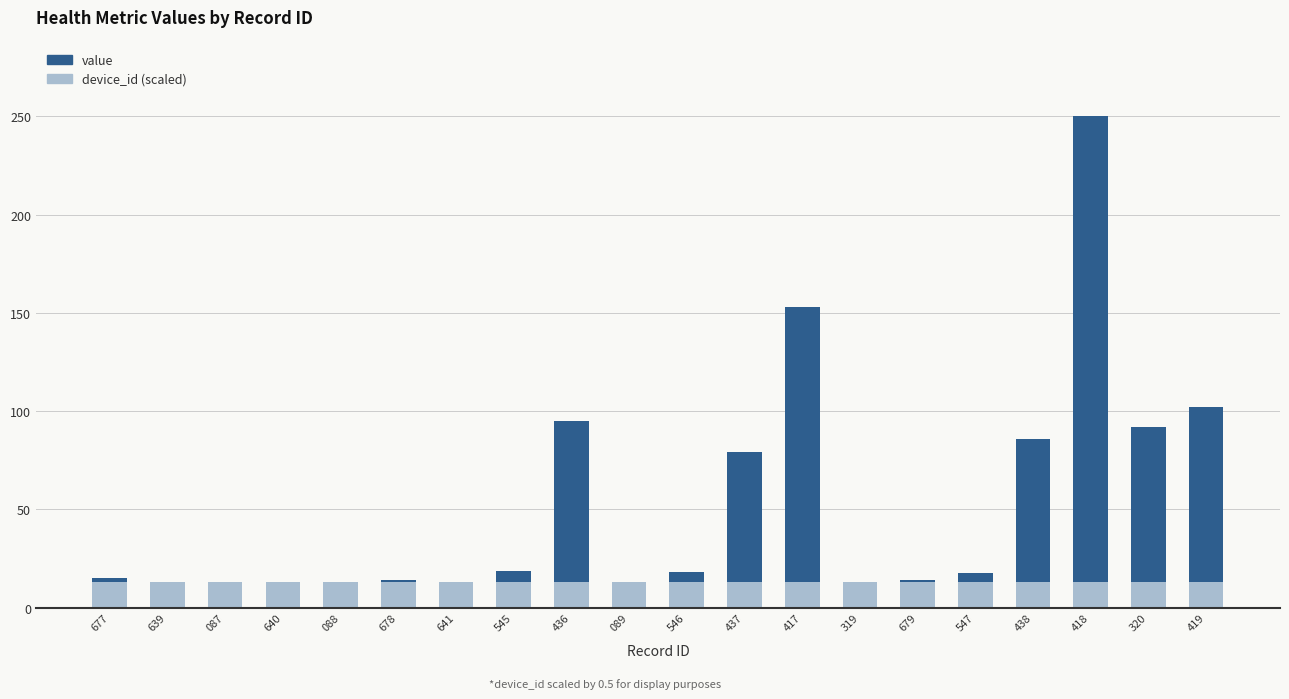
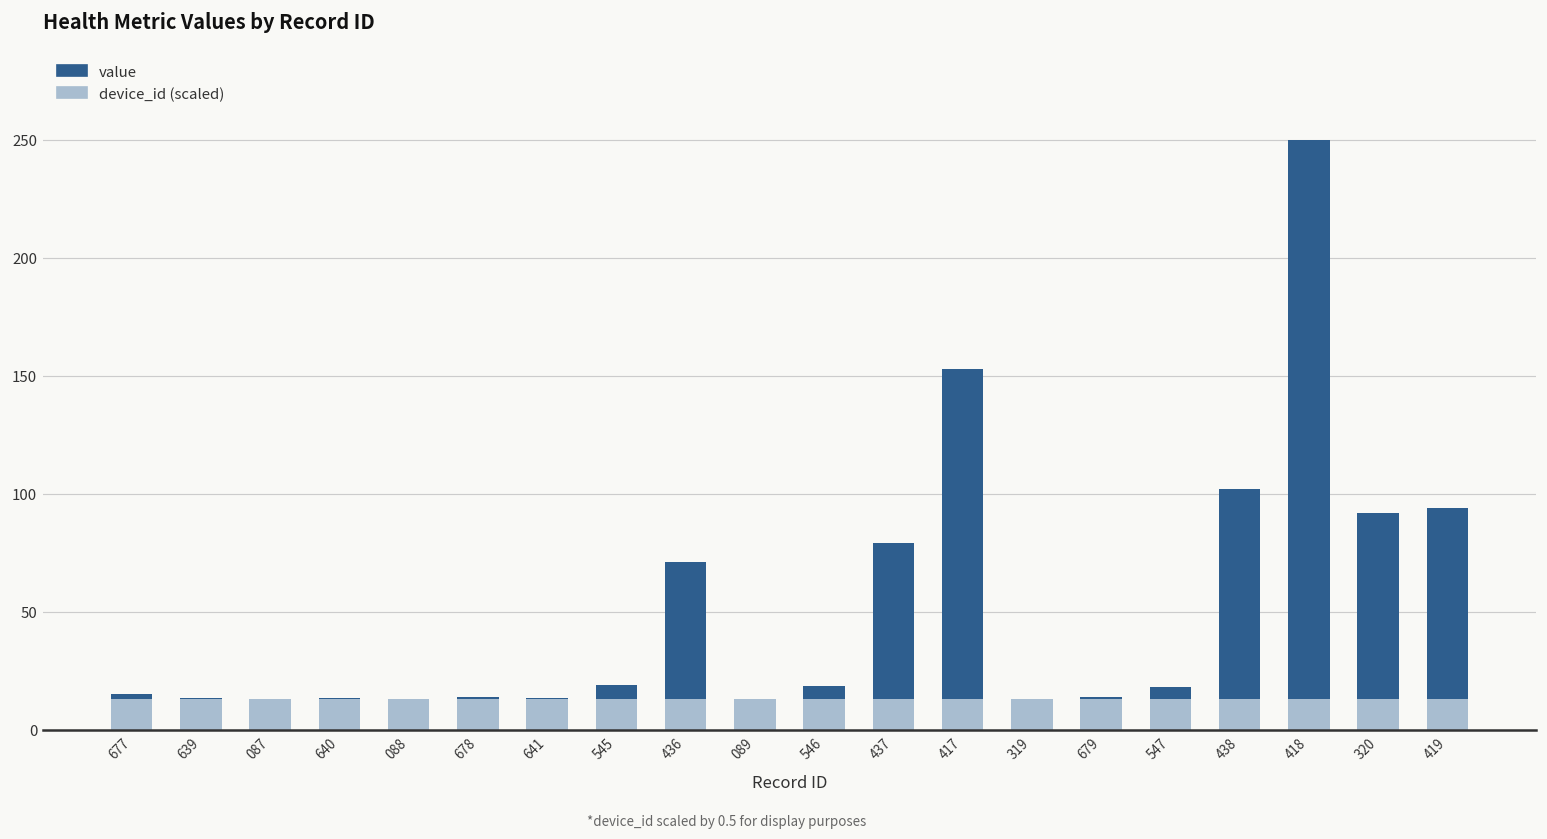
value, 436: 82 -> 58
value, 438: 73 -> 89
value, 419: 89 -> 81
